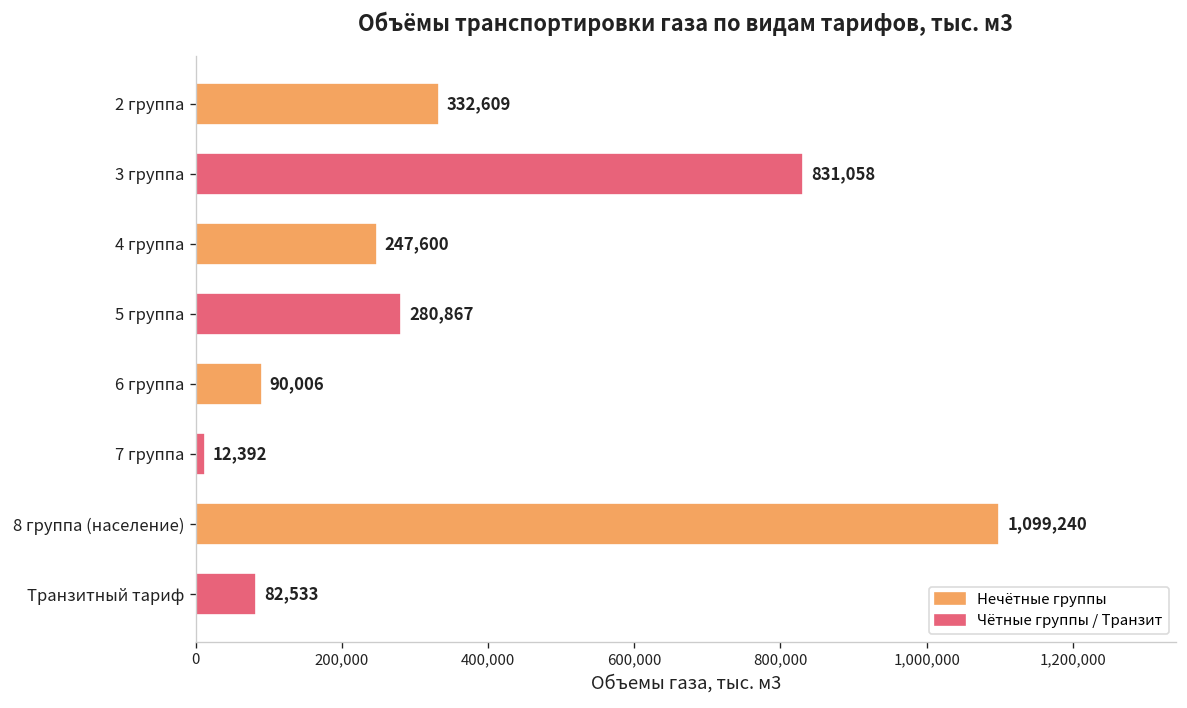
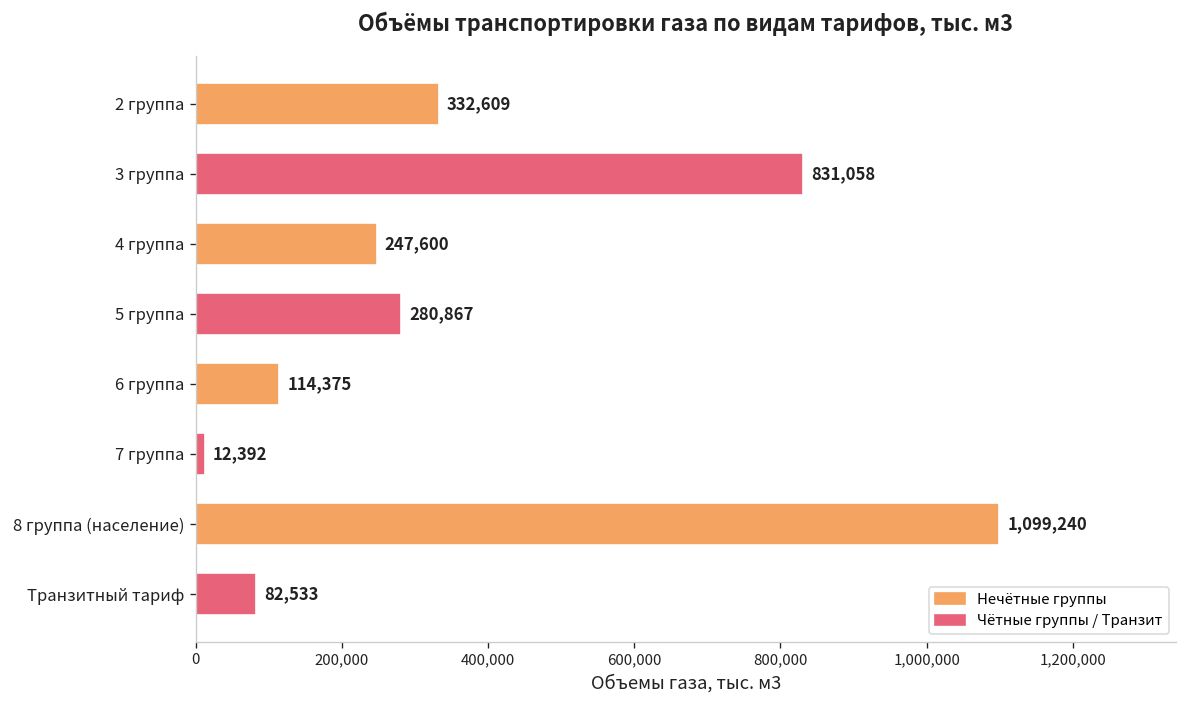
6 группа: 90,006 -> 114,375
